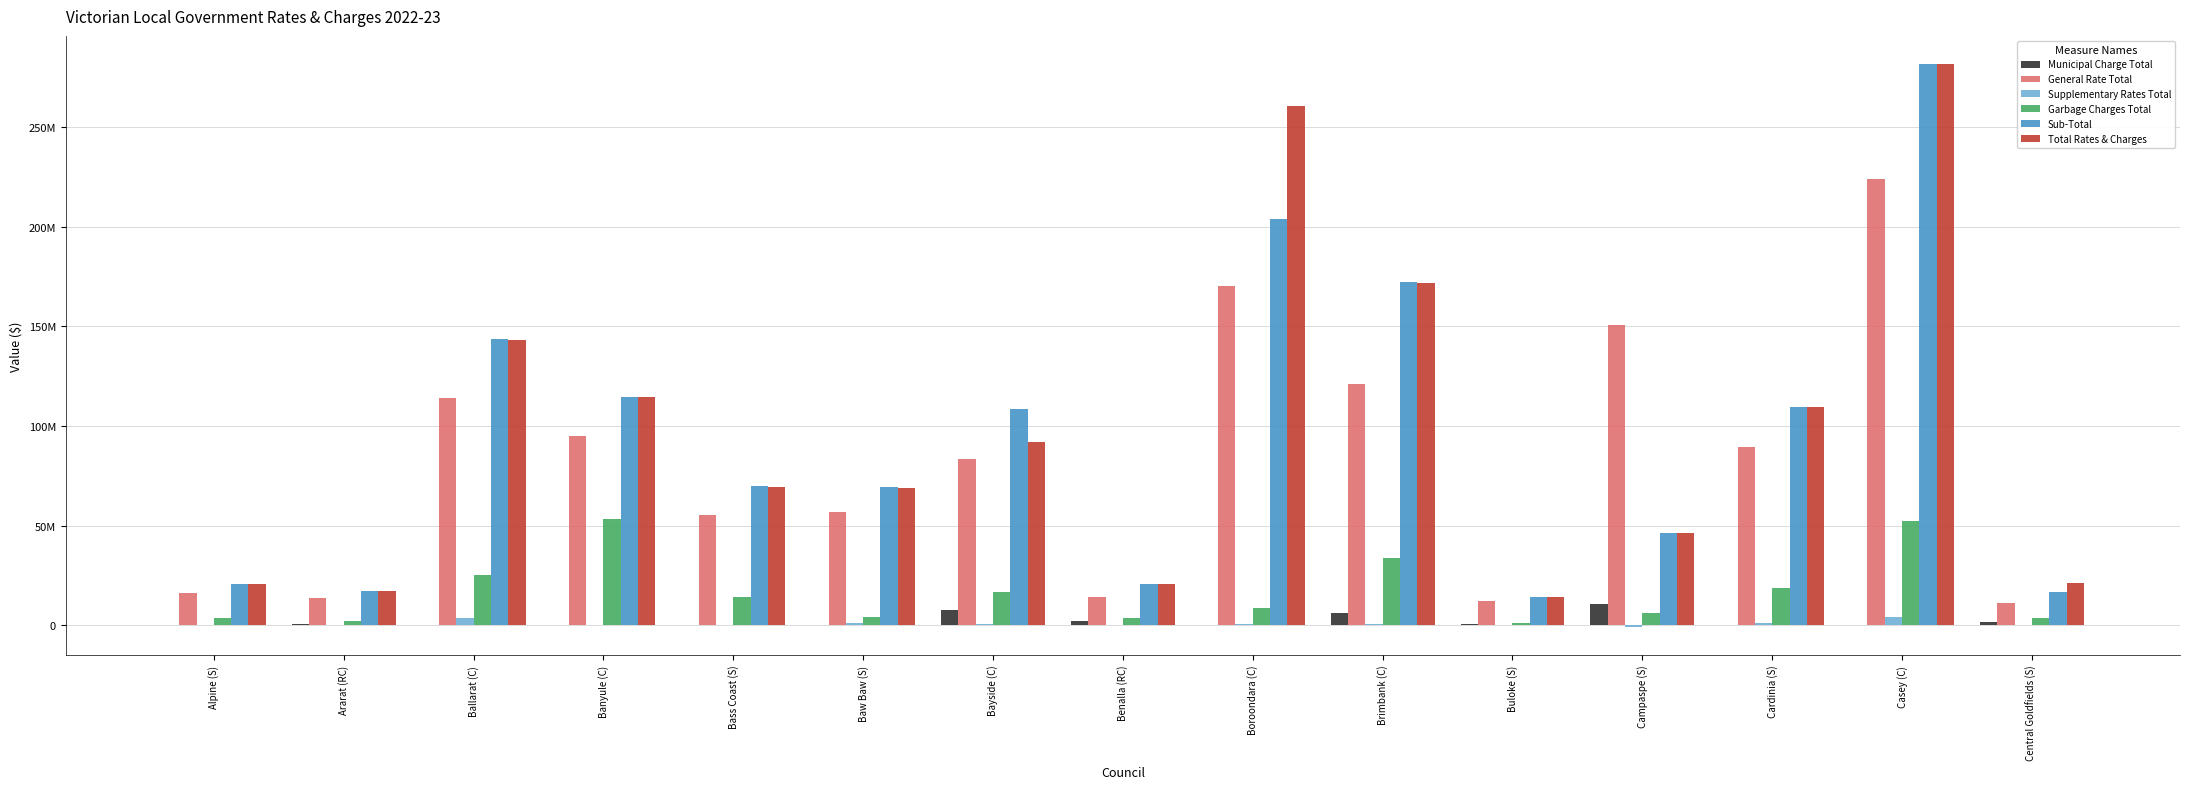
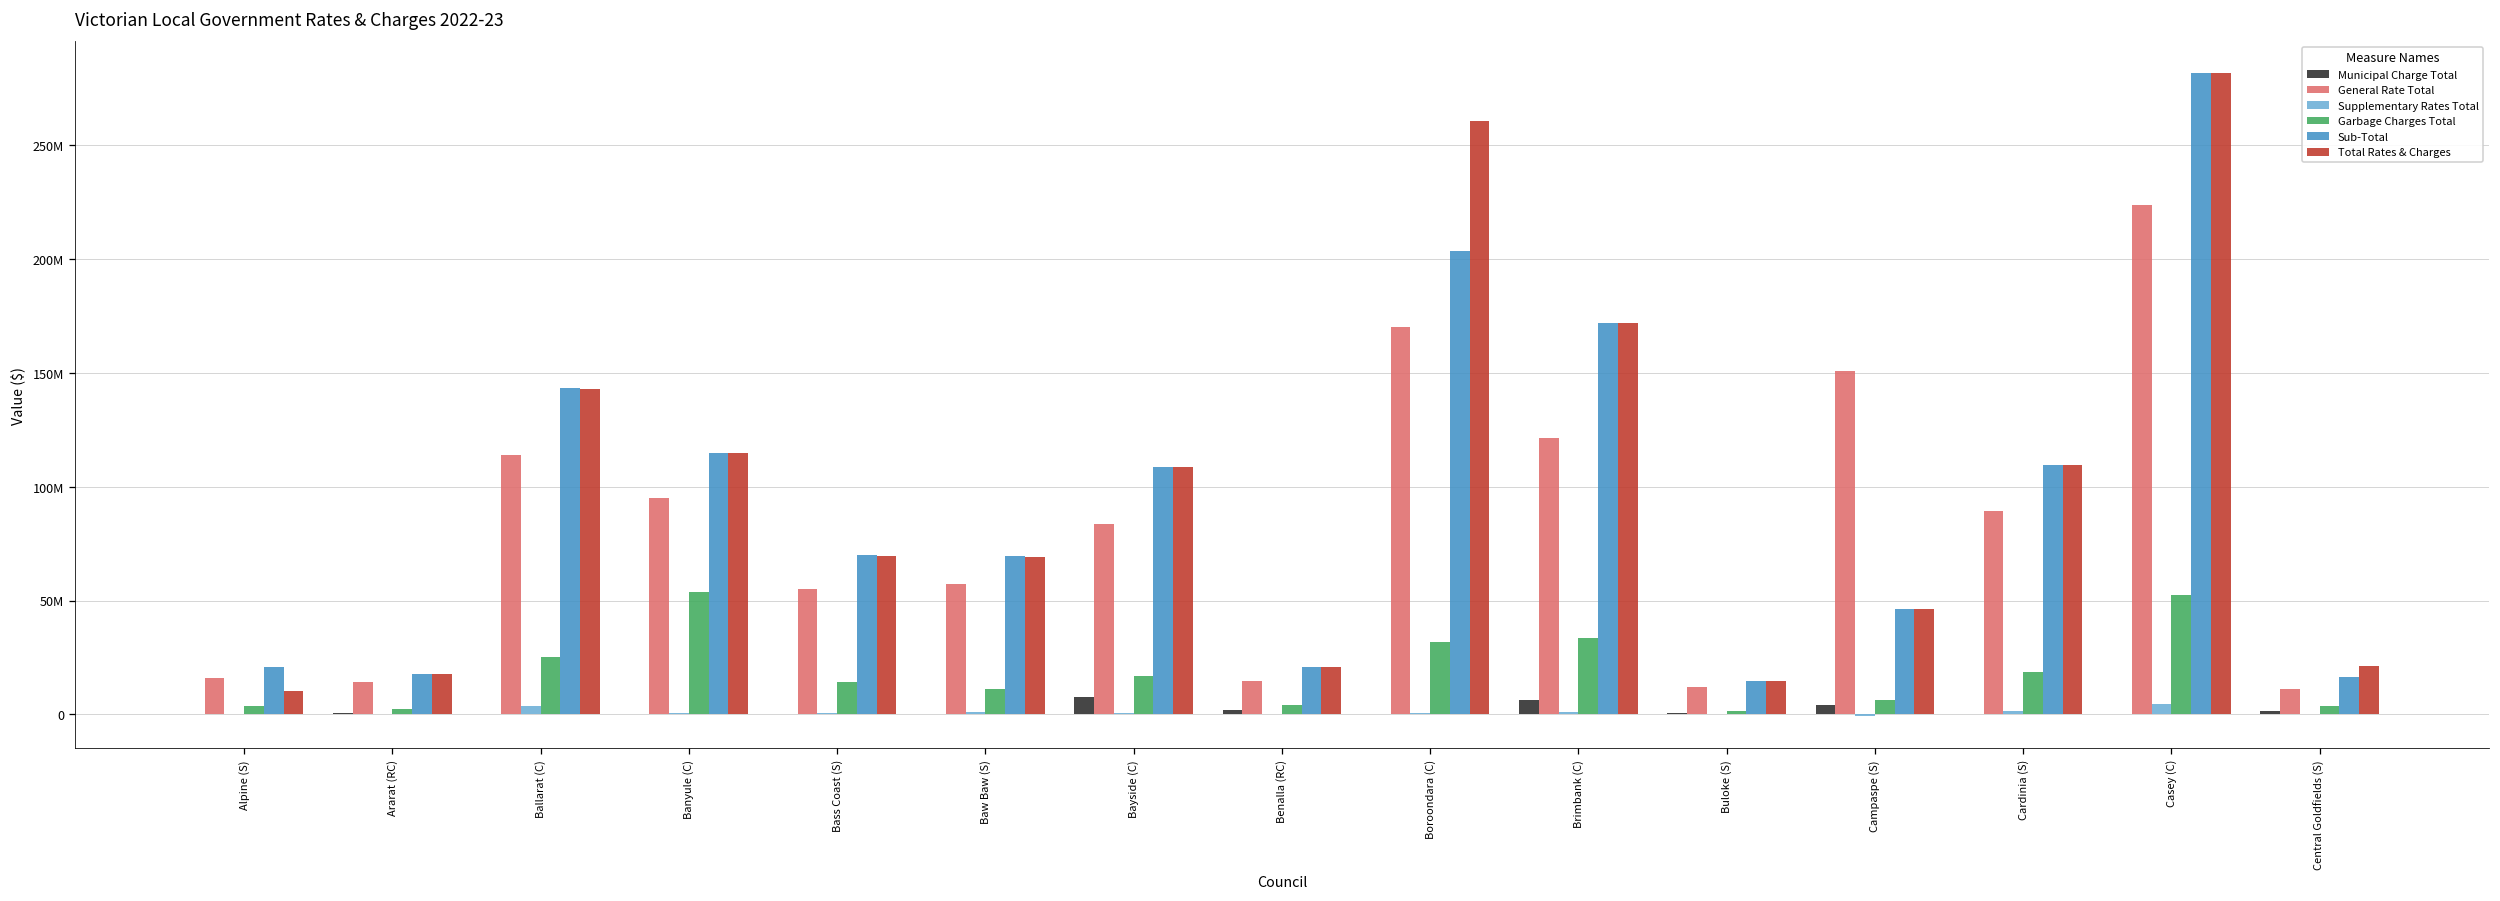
Total Rates & Charges, Alpine (S): 21000000 -> 10000000
Garbage Charges Total, Baw Baw (S): 4000000 -> 11000000
Total Rates & Charges, Bayside (C): 92000000 -> 109000000
Garbage Charges Total, Boroondara (C): 9000000 -> 32000000
Municipal Charge Total, Campaspe (S): 11000000 -> 4000000
